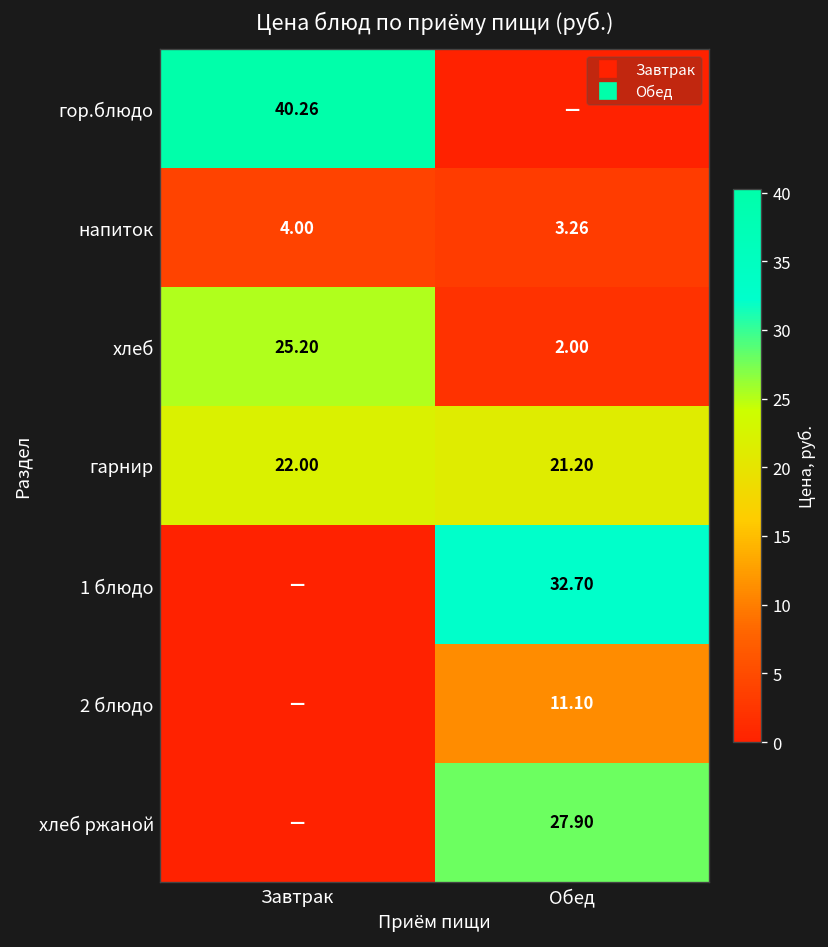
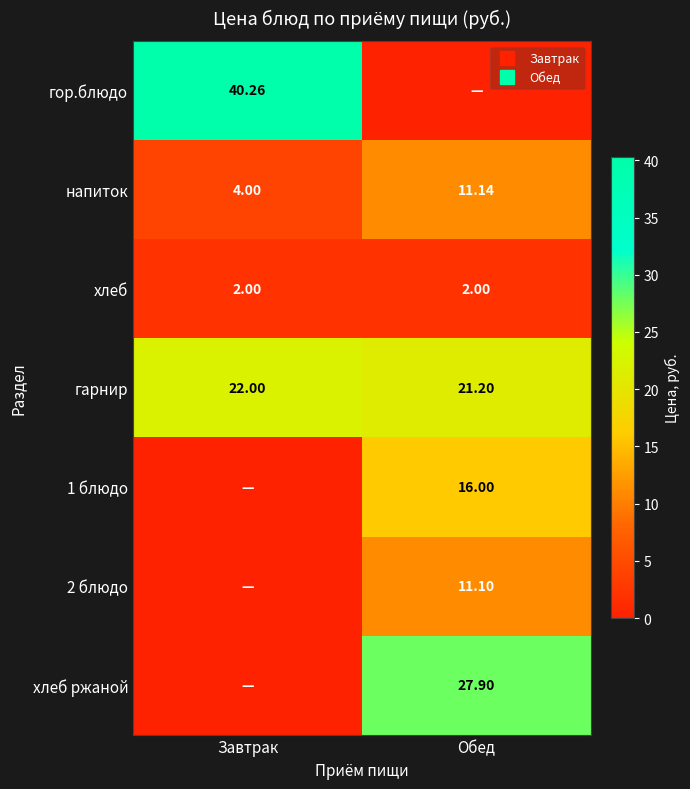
напиток, Обед: 3.26 -> 11.14
хлеб, Завтрак: 25.20 -> 2.00
1 блюдо, Обед: 32.70 -> 16.00
